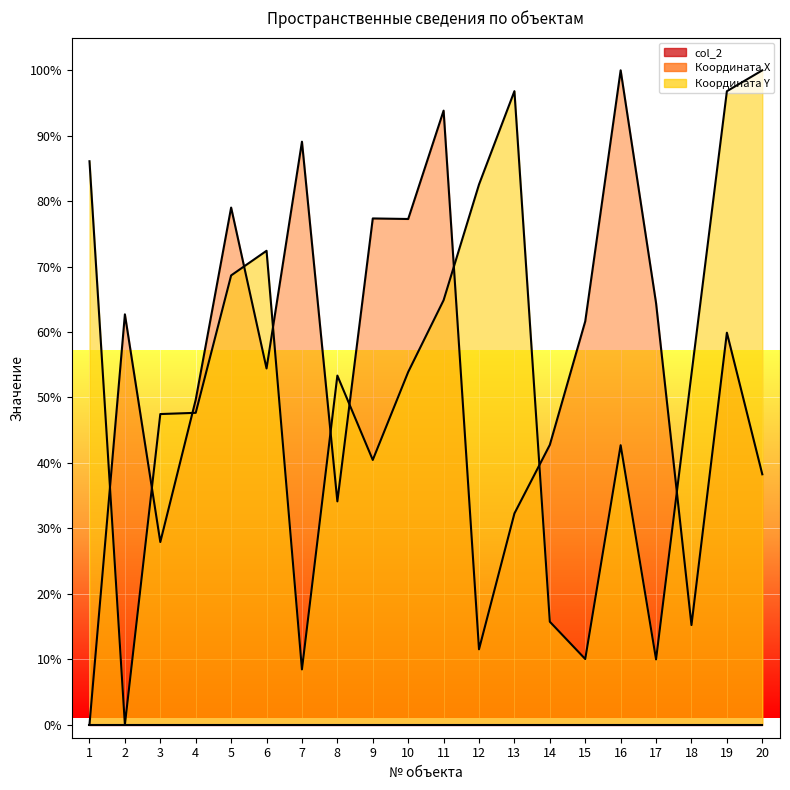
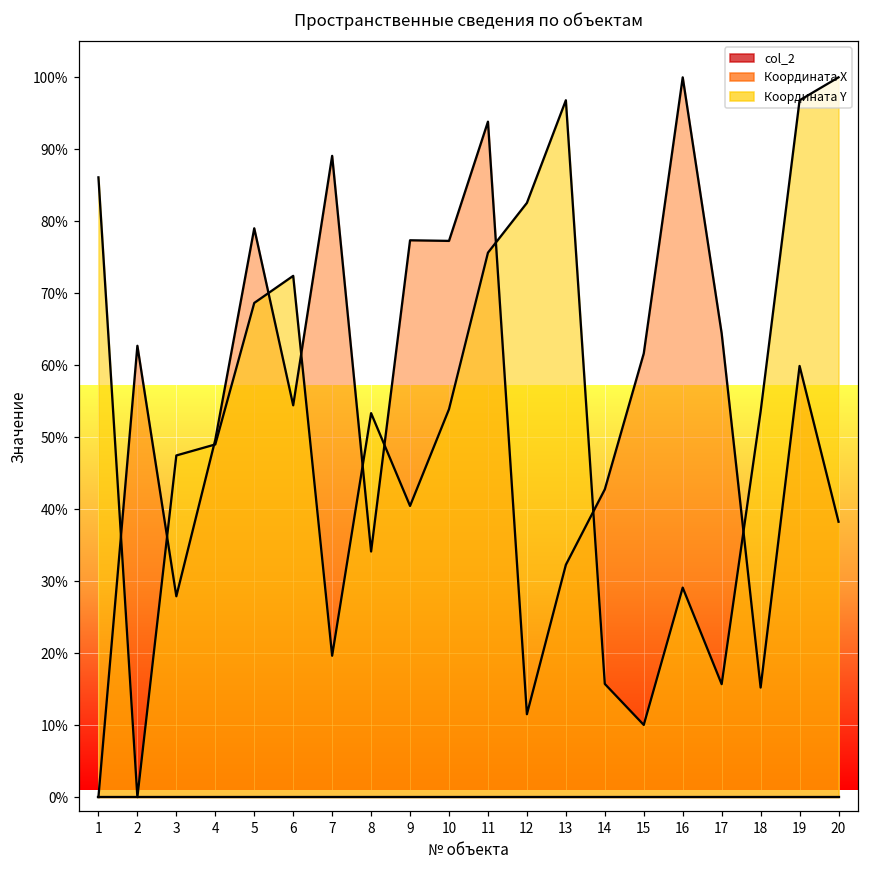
Координата Y, 4: 48% -> 49%
Координата Y, 7: 8% -> 20%
Координата Y, 11: 65% -> 76%
Координата Y, 16: 43% -> 29%
Координата Y, 17: 10% -> 16%
